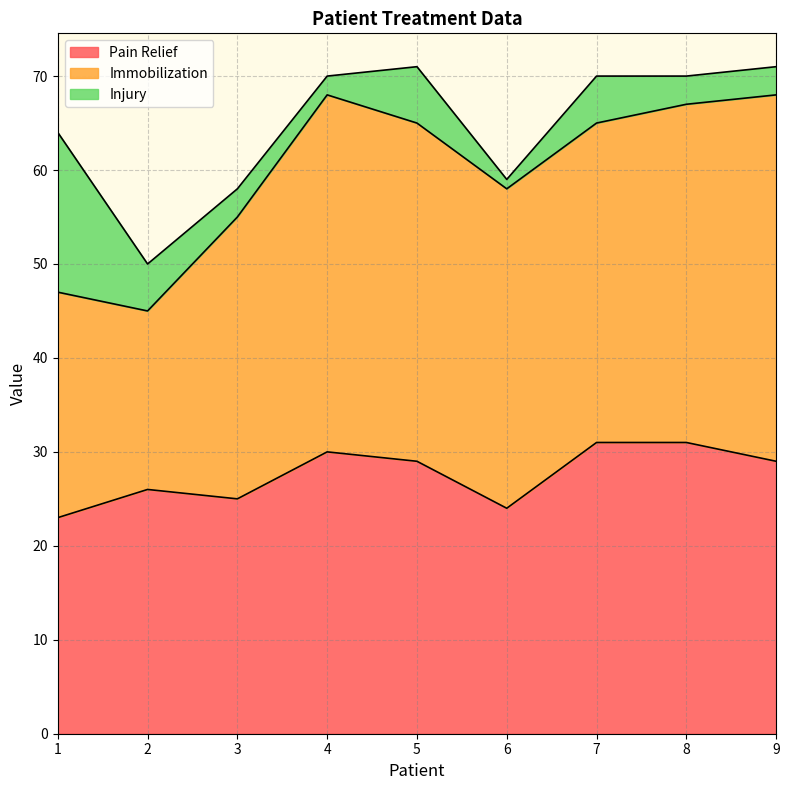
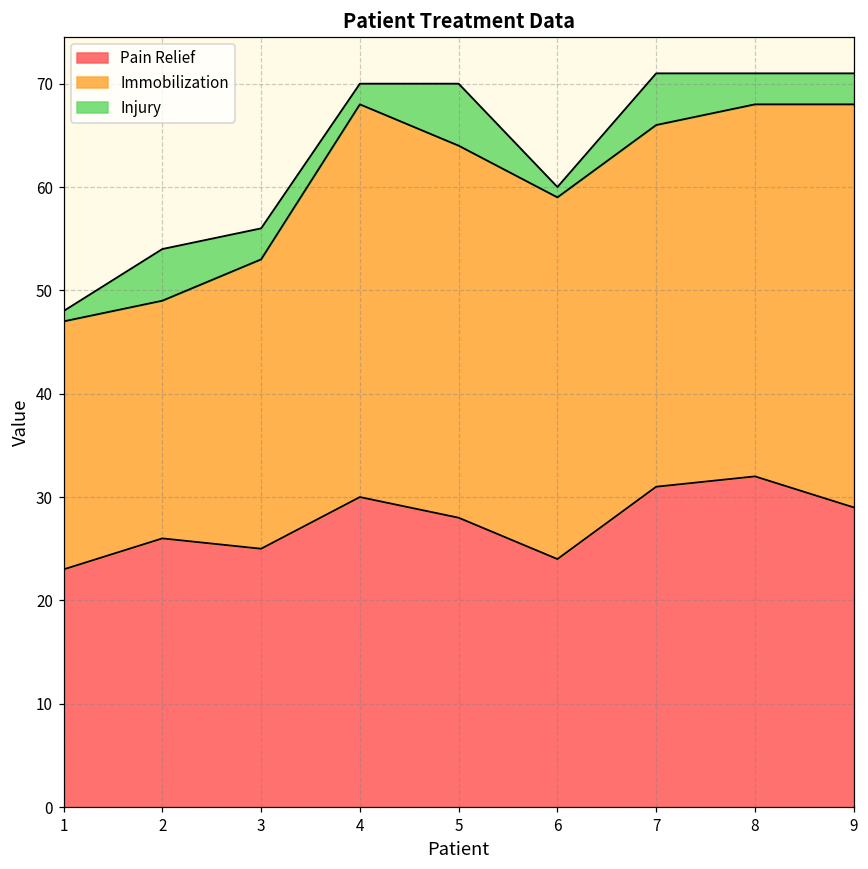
Injury, 1: 17 -> 1
Immobilization, 2: 19 -> 23
Immobilization, 3: 30 -> 28
Pain Relief, 5: 29 -> 28
Immobilization, 6: 34 -> 35
Immobilization, 7: 34 -> 35
Pain Relief, 8: 31 -> 32
